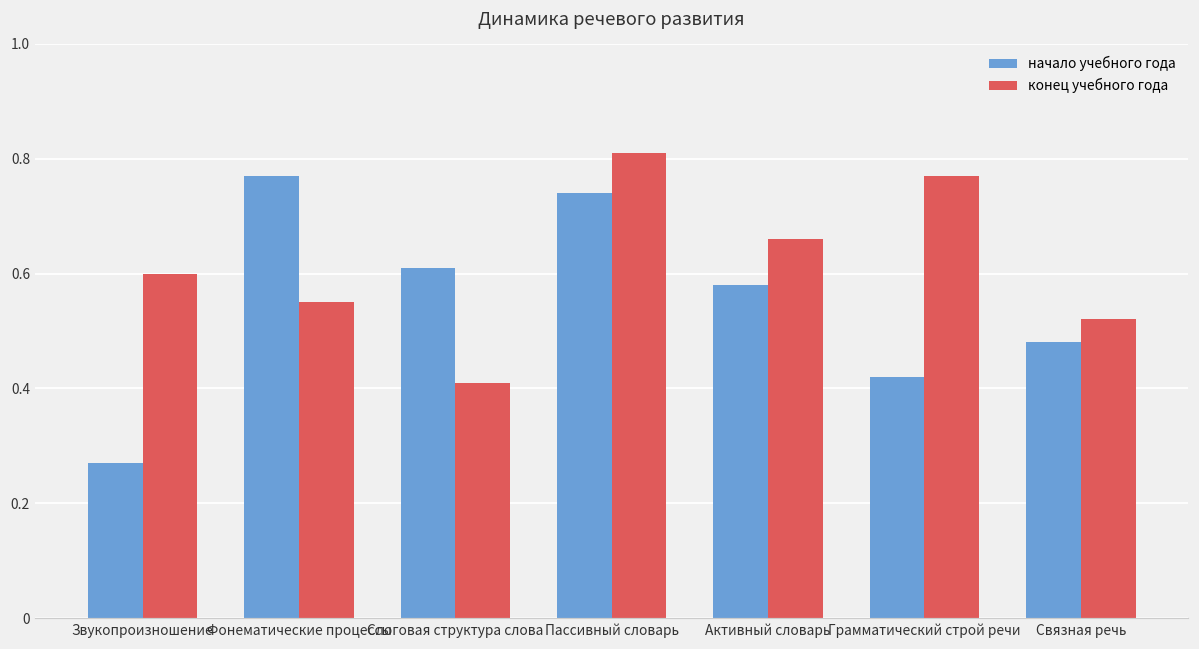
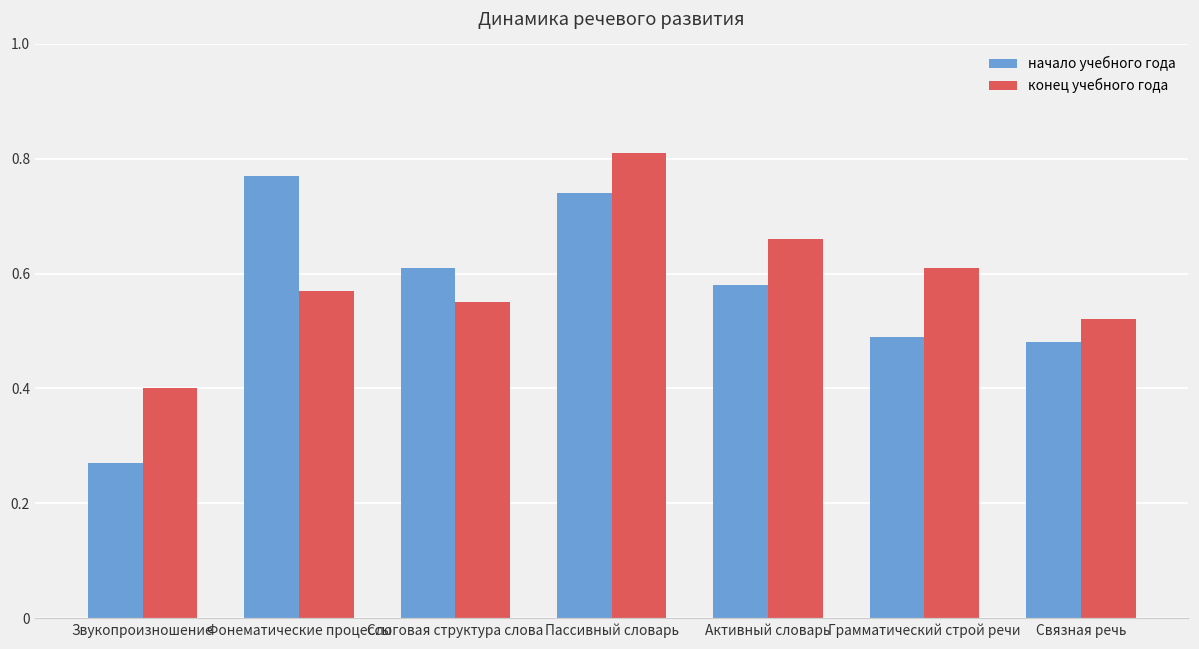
конец учебного года, Звукопроизношение: 0.6 -> 0.4
конец учебного года, Фонематические процессы: 0.55 -> 0.57
конец учебного года, Слоговая структура слова: 0.41 -> 0.55
начало учебного года, Грамматический строй речи: 0.42 -> 0.49
конец учебного года, Грамматический строй речи: 0.77 -> 0.61
